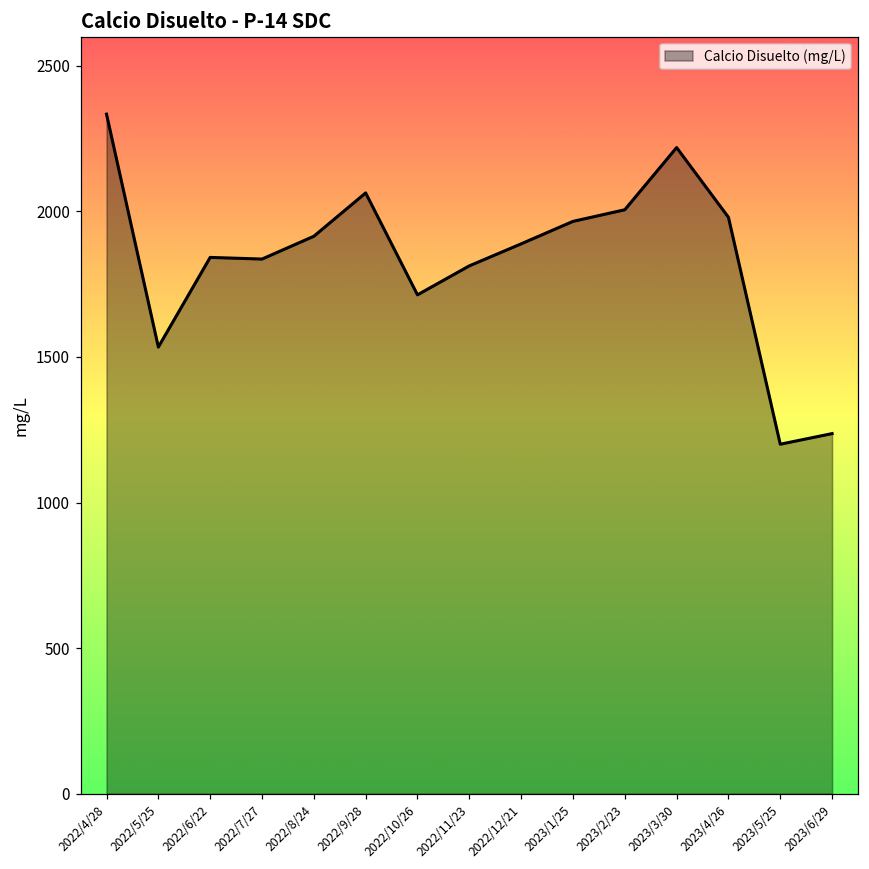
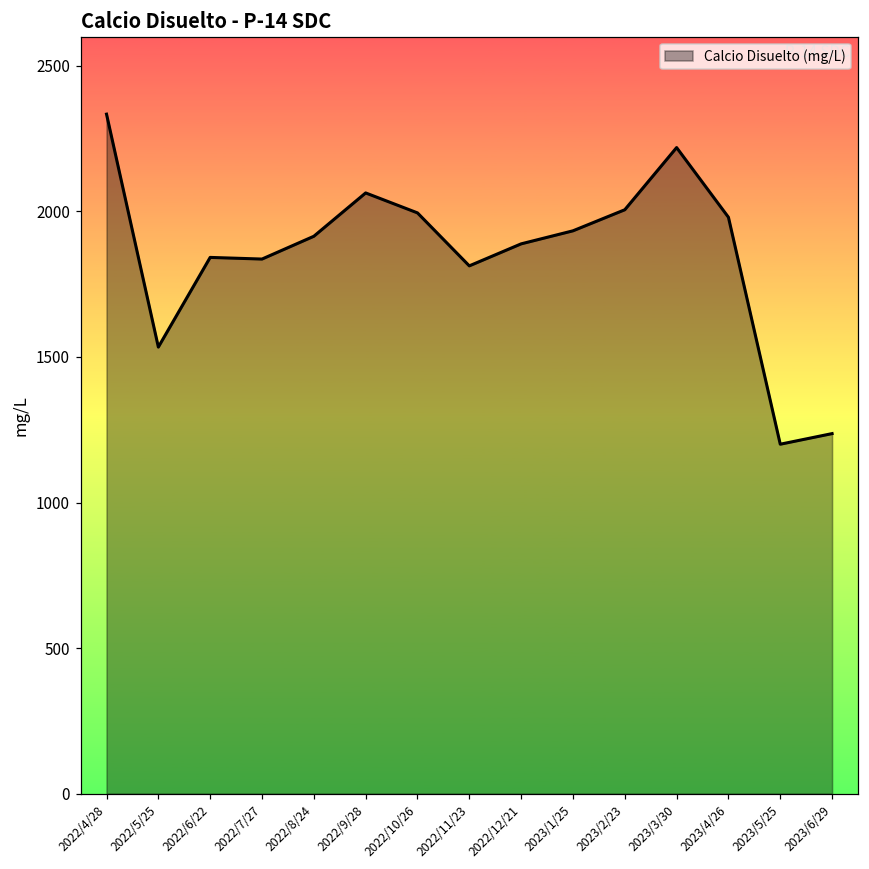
2022/10/26: 1710 -> 1990
2023/1/25: 1970 -> 1930
